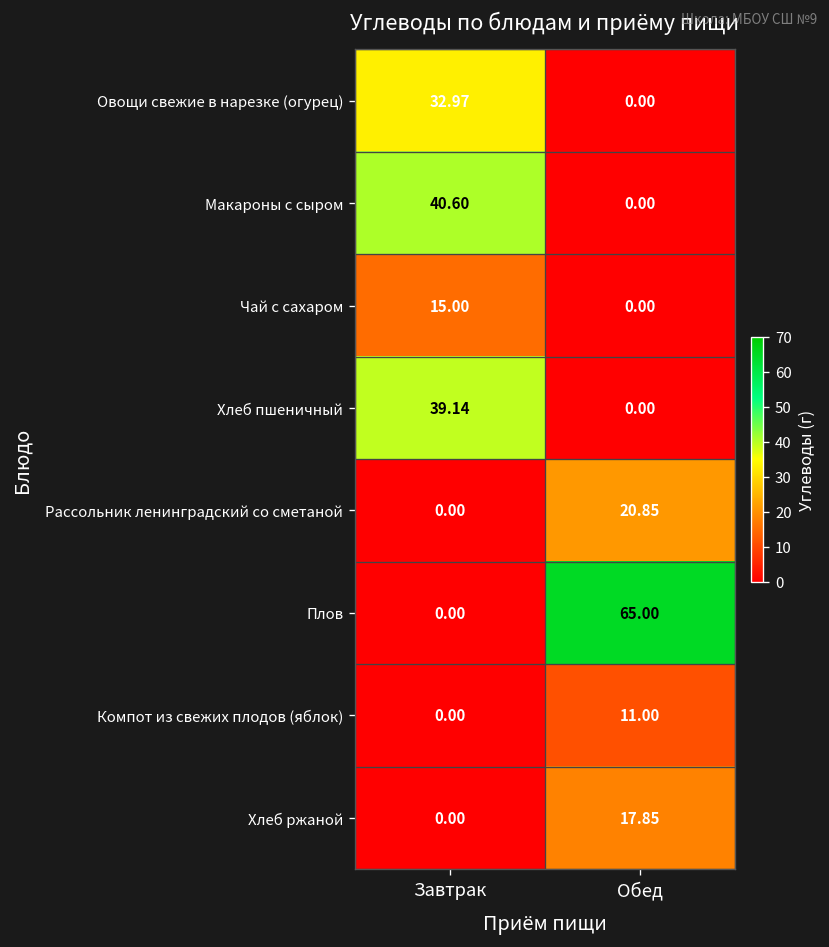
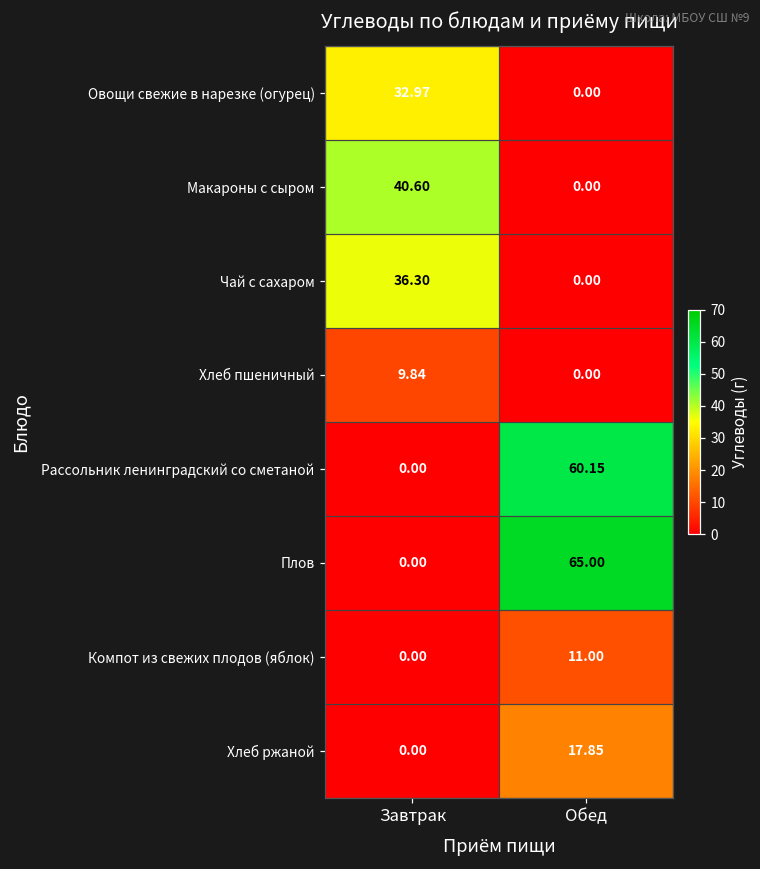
Чай с сахаром, Завтрак: 15.00 -> 36.30
Хлеб пшеничный, Завтрак: 39.14 -> 9.84
Рассольник ленинградский со сметаной, Обед: 20.85 -> 60.15
